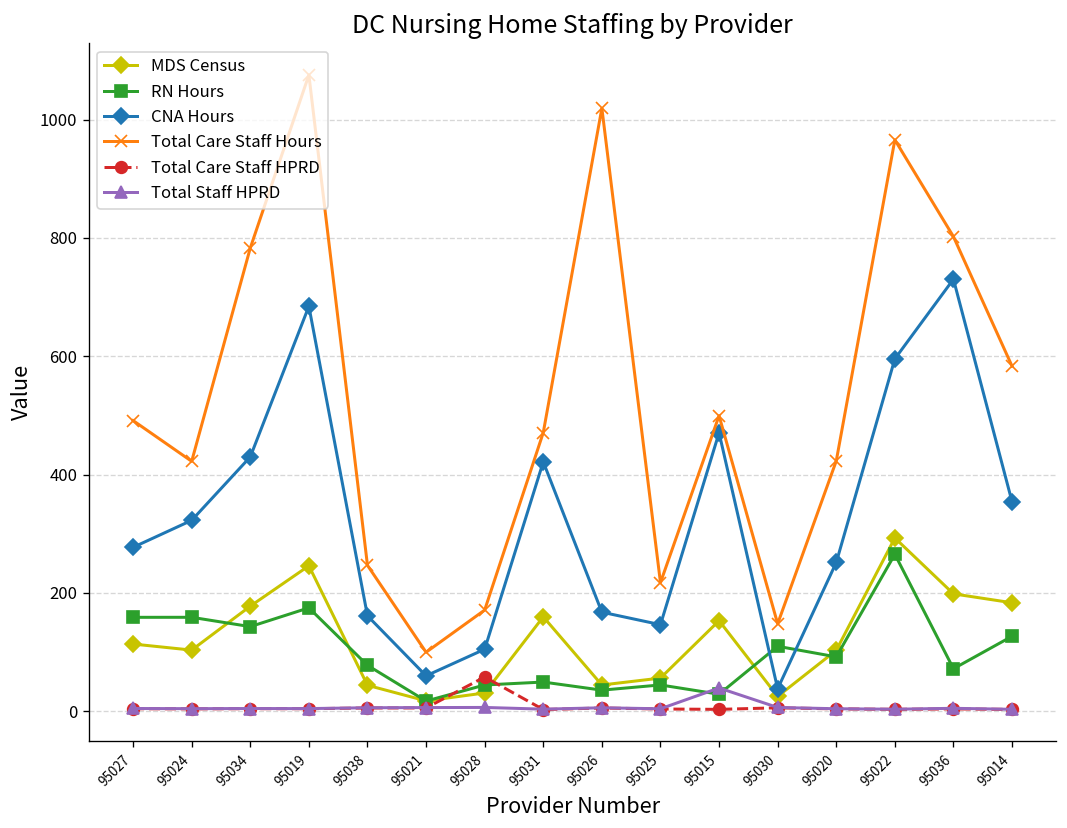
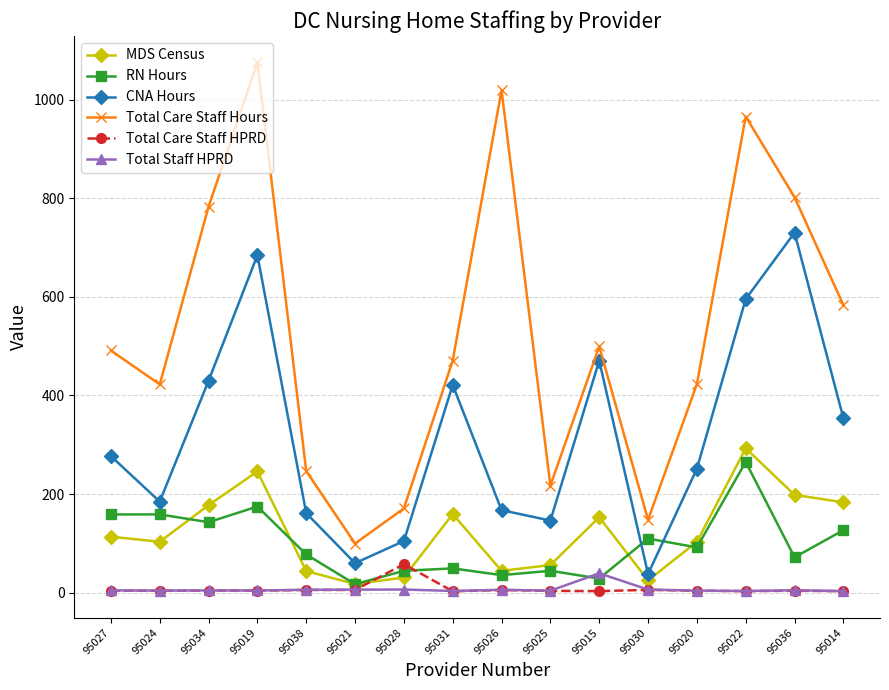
CNA Hours, 95024: 320 -> 180
